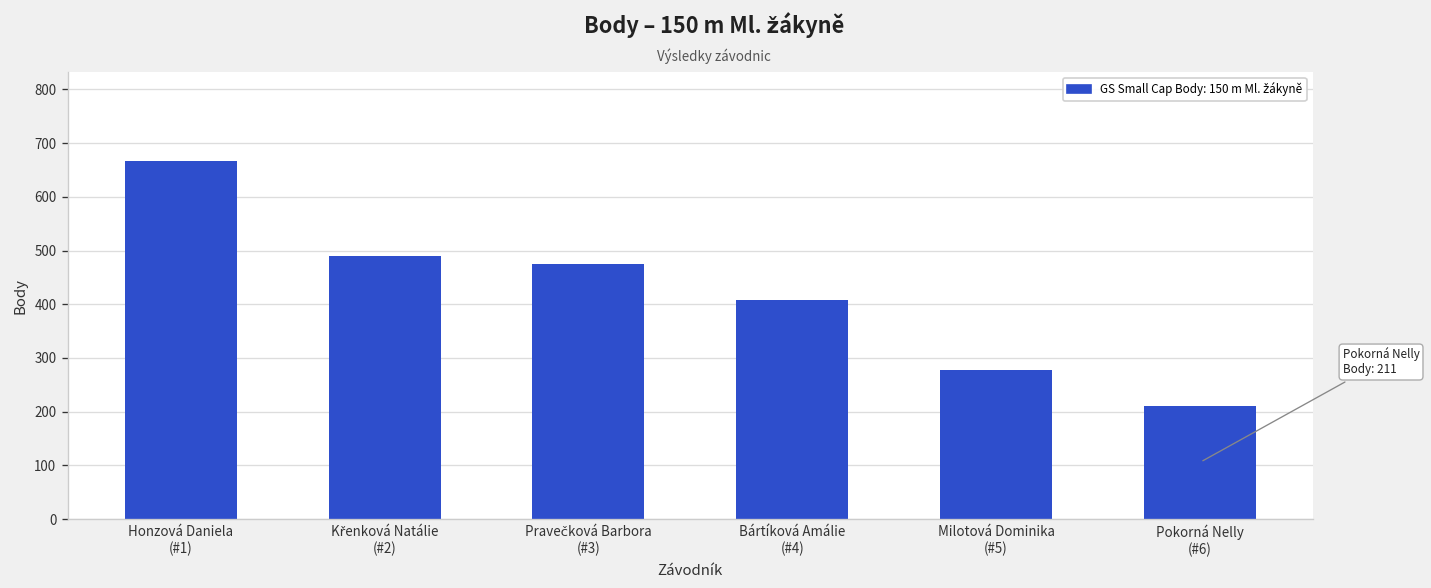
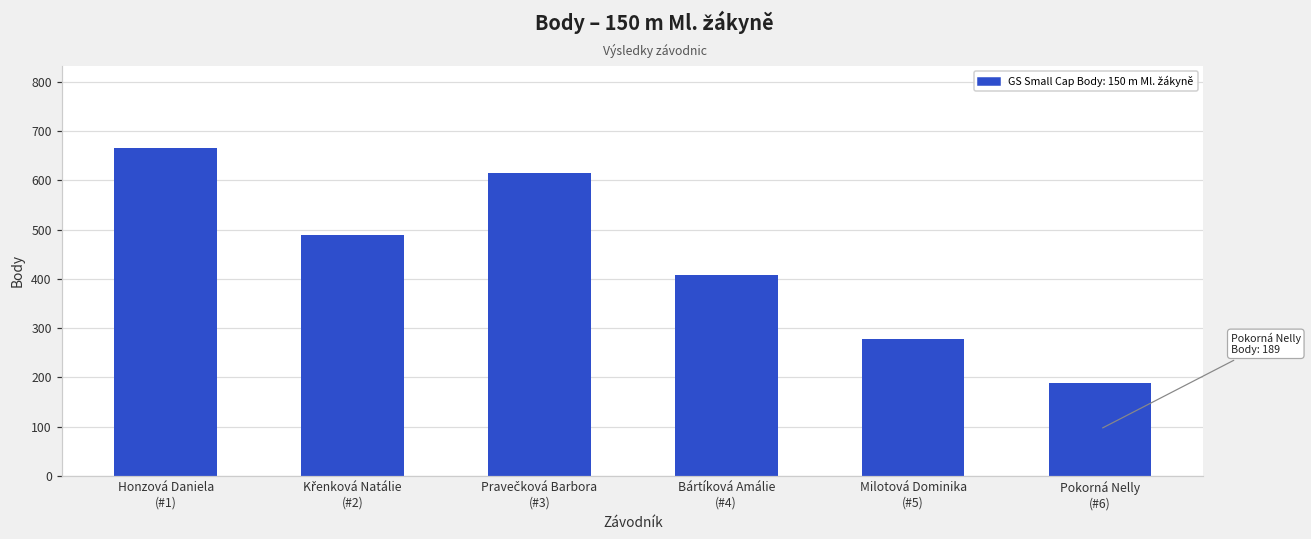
Pravečková Barbora (#3): 470 -> 620
Pokorná Nelly (#6): 211 -> 189
